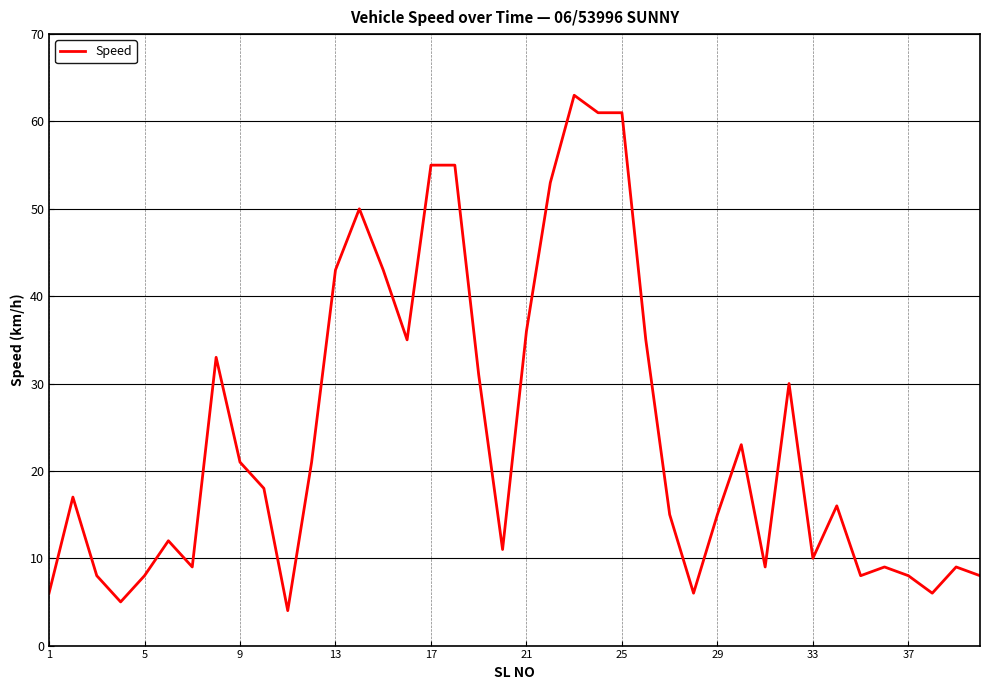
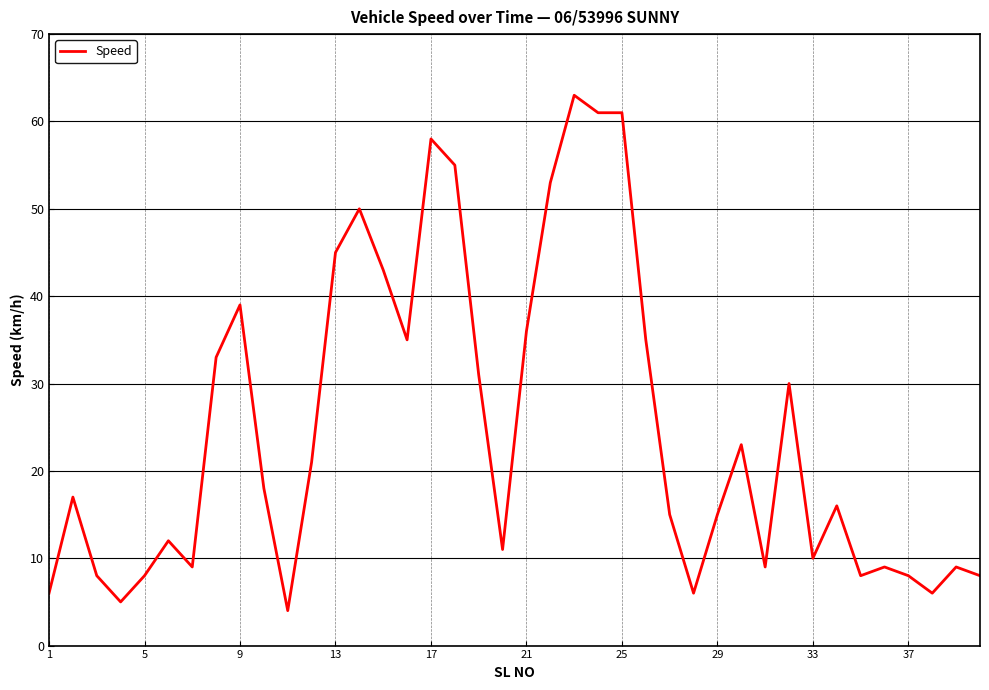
9: 21 -> 39
13: 43 -> 45
17: 55 -> 58
